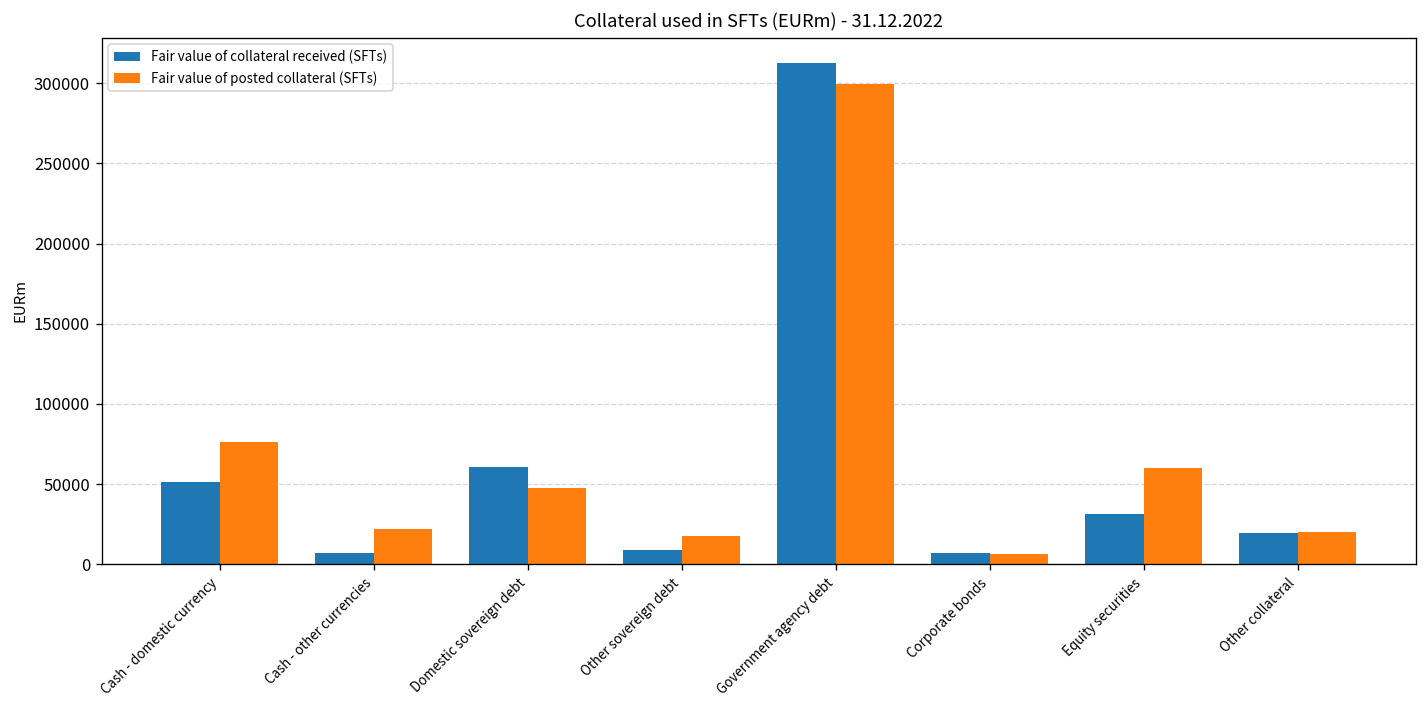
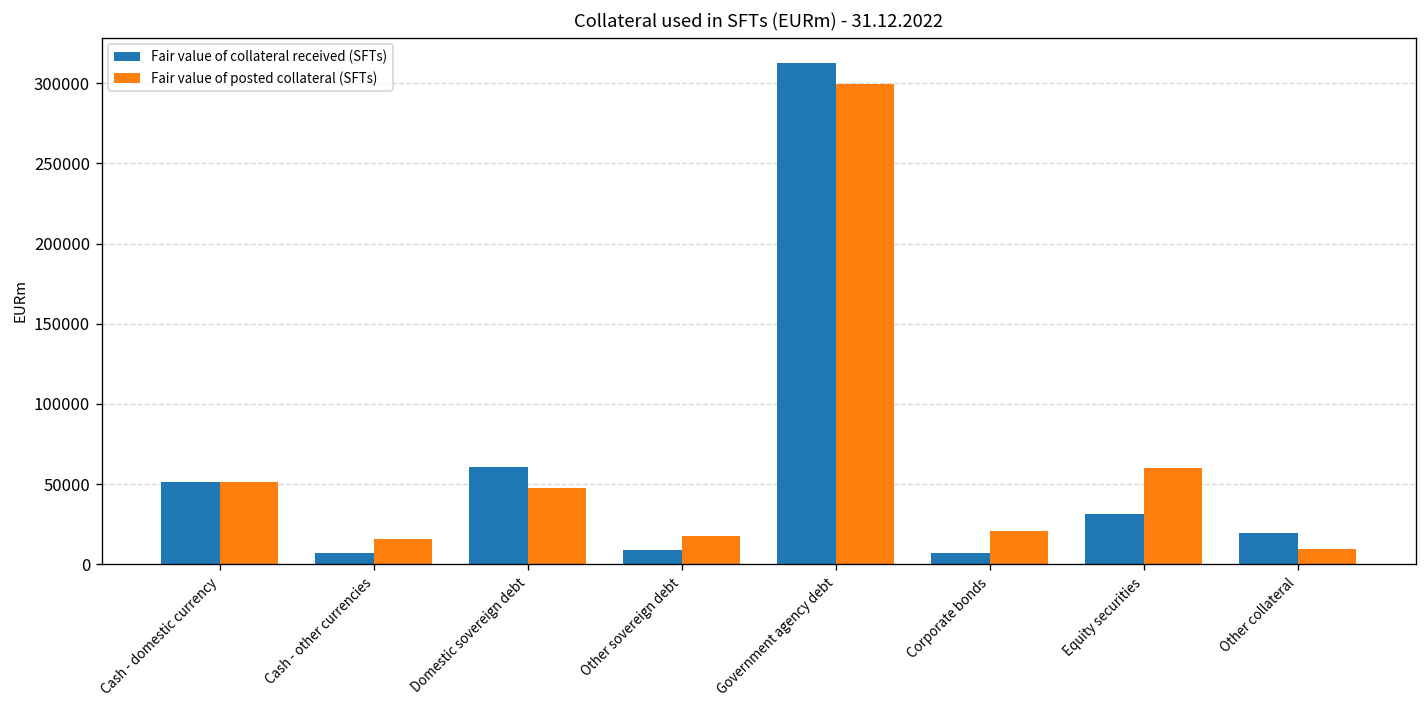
Fair value of posted collateral (SFTs), Cash - domestic currency: 77000 -> 51000
Fair value of posted collateral (SFTs), Cash - other currencies: 22000 -> 16000
Fair value of posted collateral (SFTs), Corporate bonds: 7000 -> 21000
Fair value of posted collateral (SFTs), Other collateral: 20000 -> 10000
